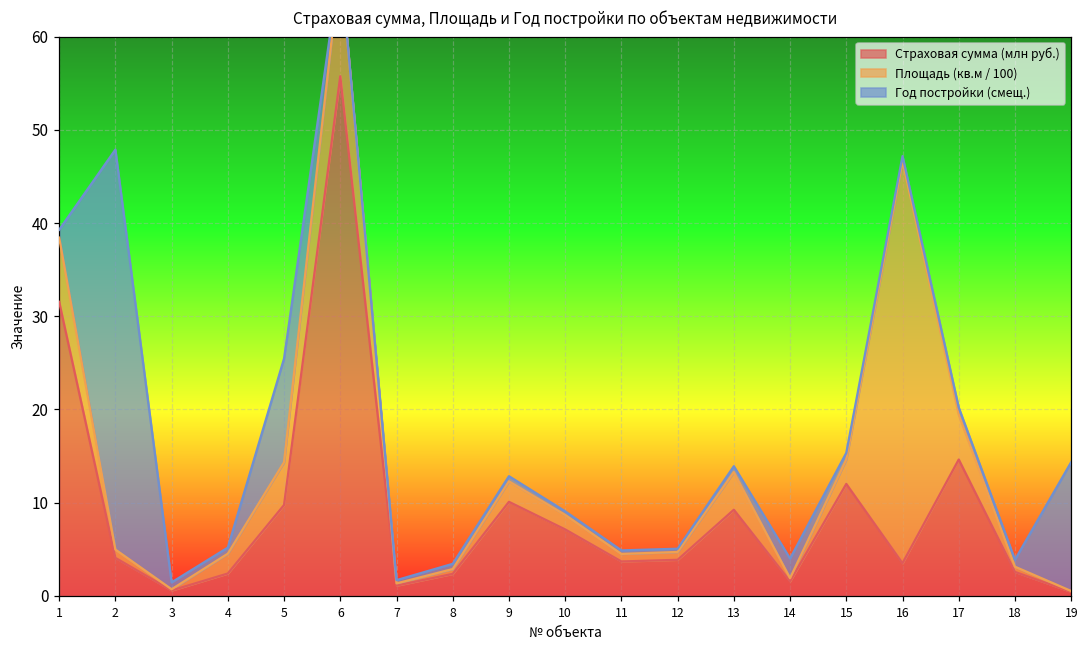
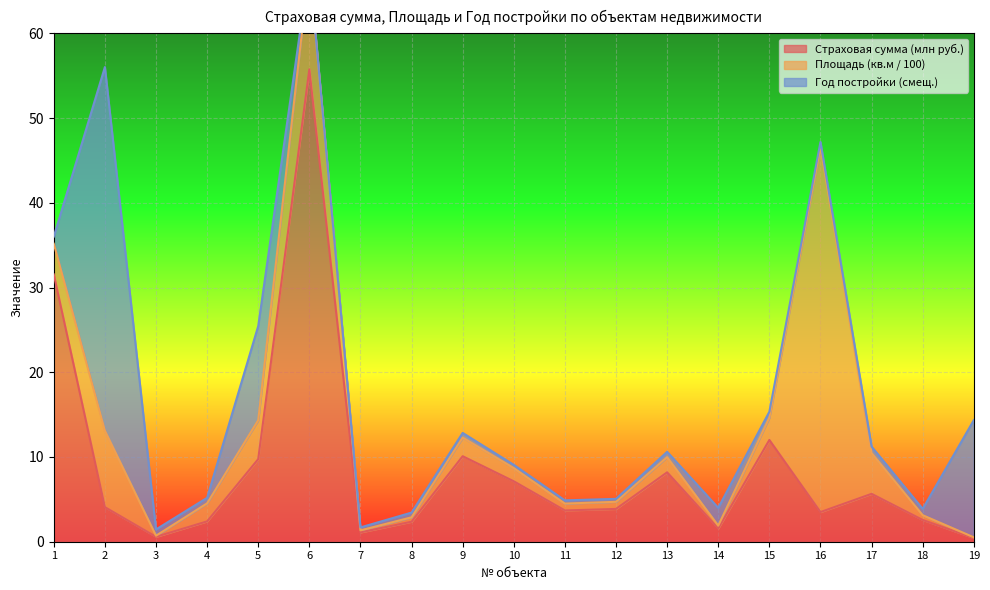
Площадь (кв.м / 100), 1: 7 -> 4
Площадь (кв.м / 100), 2: 1 -> 9
Страховая сумма (млн руб.), 13: 9 -> 8
Площадь (кв.м / 100), 13: 4 -> 2
Страховая сумма (млн руб.), 17: 15 -> 6
